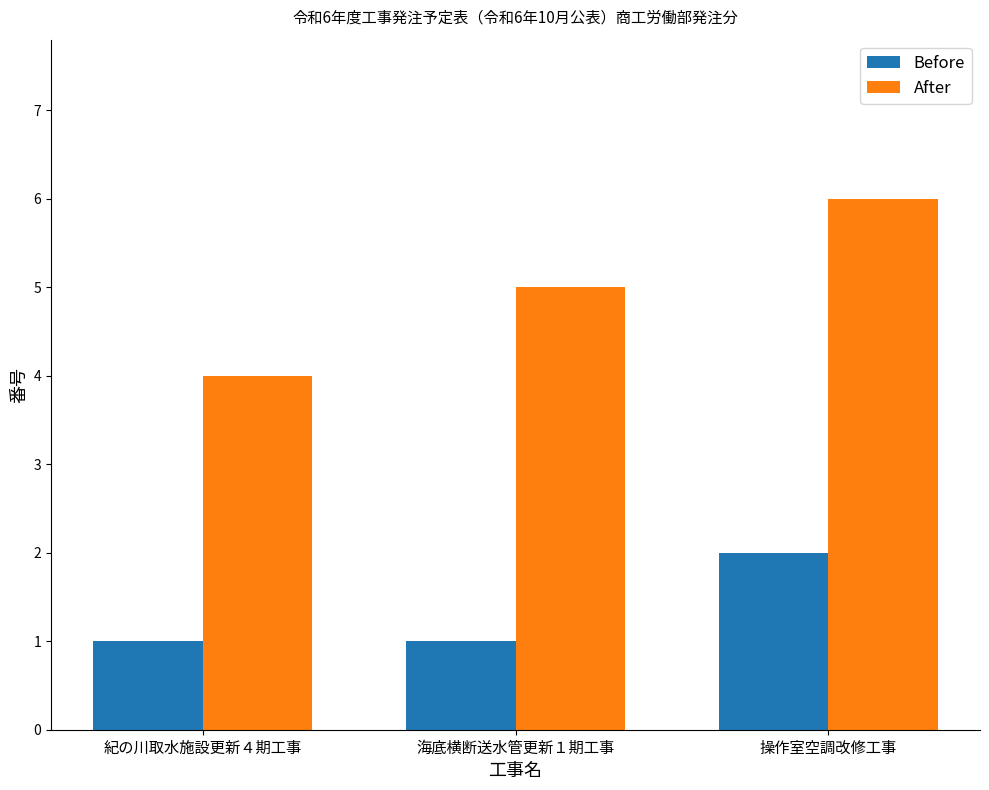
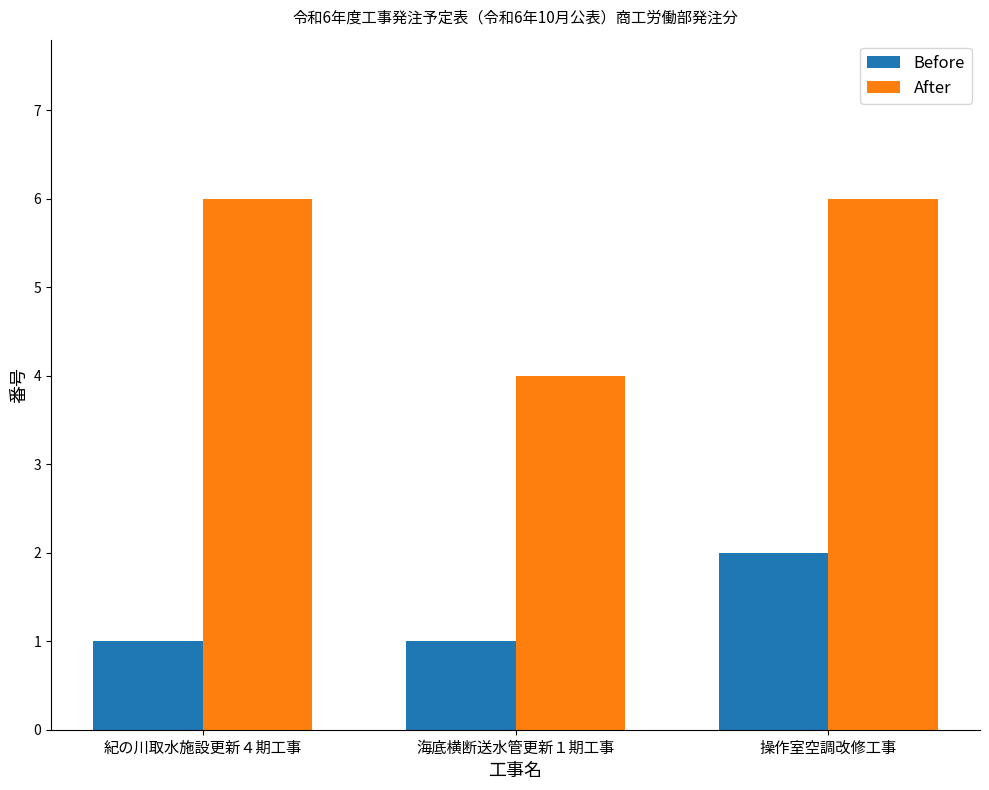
After, 紀の川取水施設更新４期工事: 4 -> 6
After, 海底横断送水管更新１期工事: 5 -> 4
